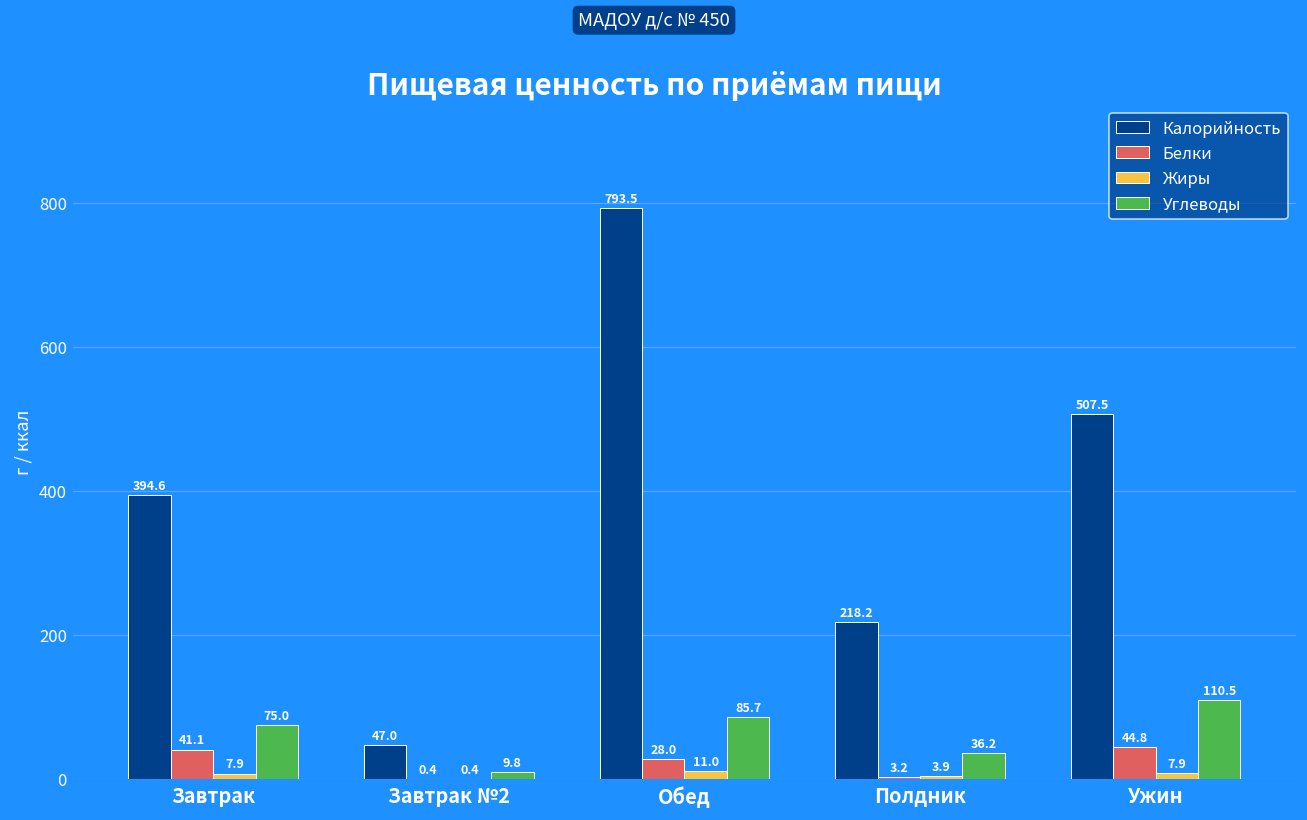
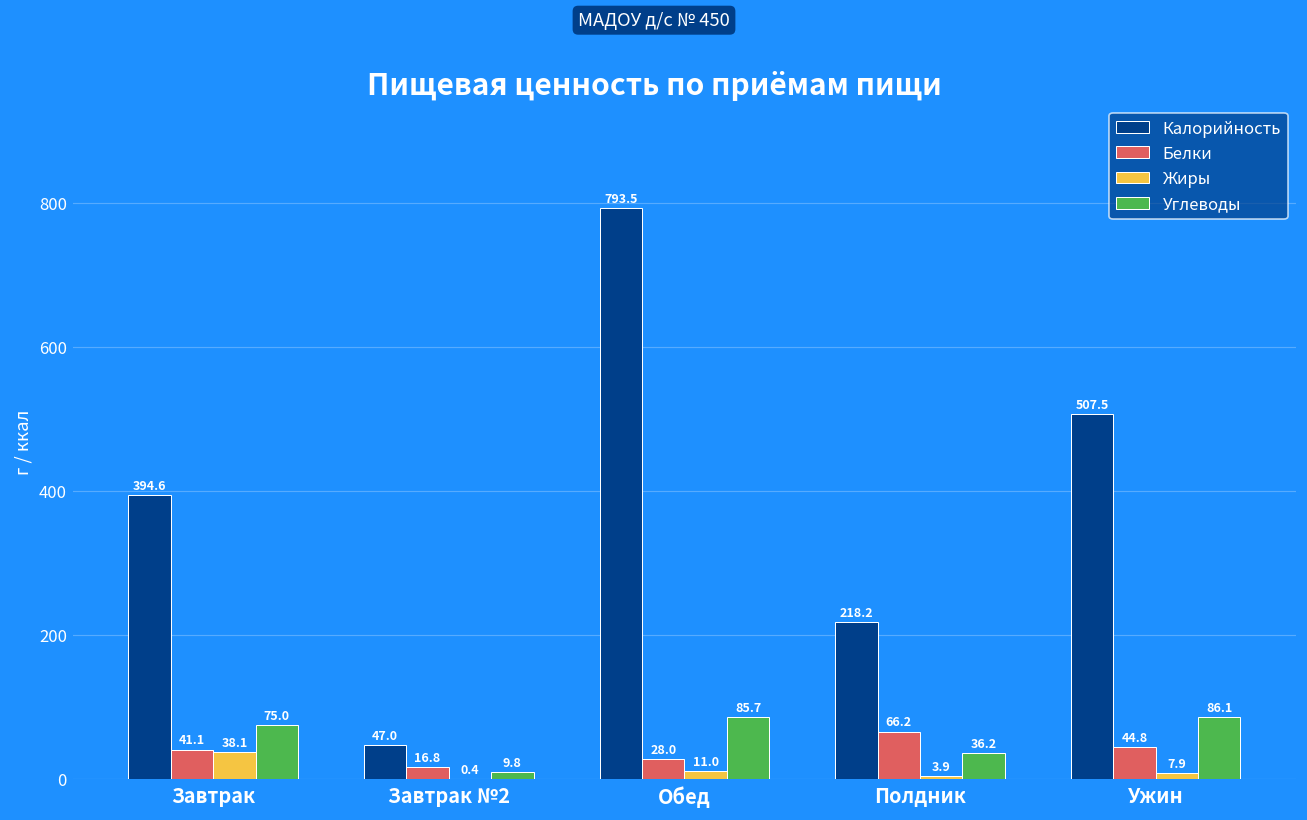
Жиры, Завтрак: 7.9 -> 38.1
Белки, Завтрак №2: 0.4 -> 16.8
Белки, Полдник: 3.2 -> 66.2
Углеводы, Ужин: 110.5 -> 86.1
